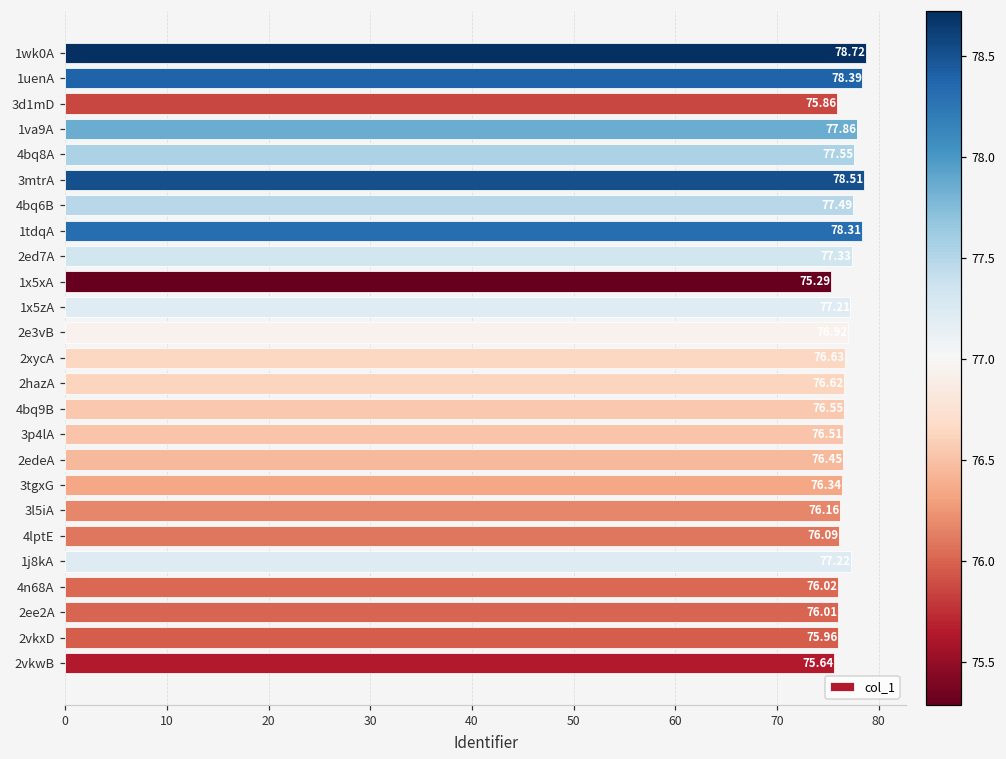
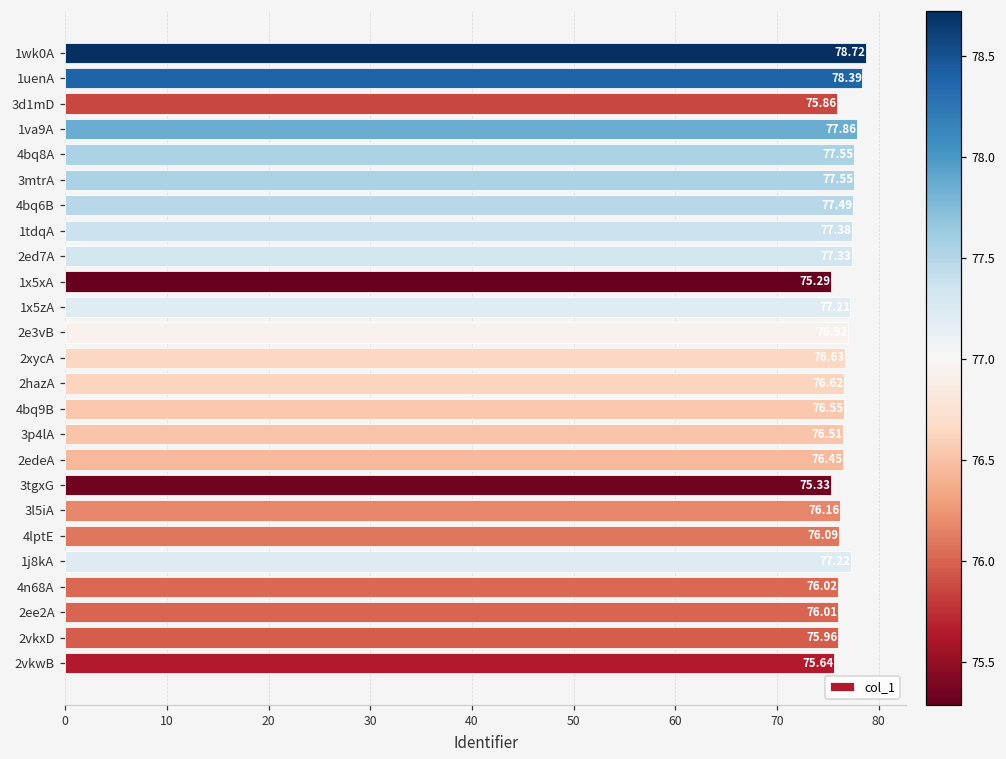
3mtrA: 78.51 -> 77.55
1tdqA: 78.31 -> 77.38
3tgxG: 76.34 -> 75.33
